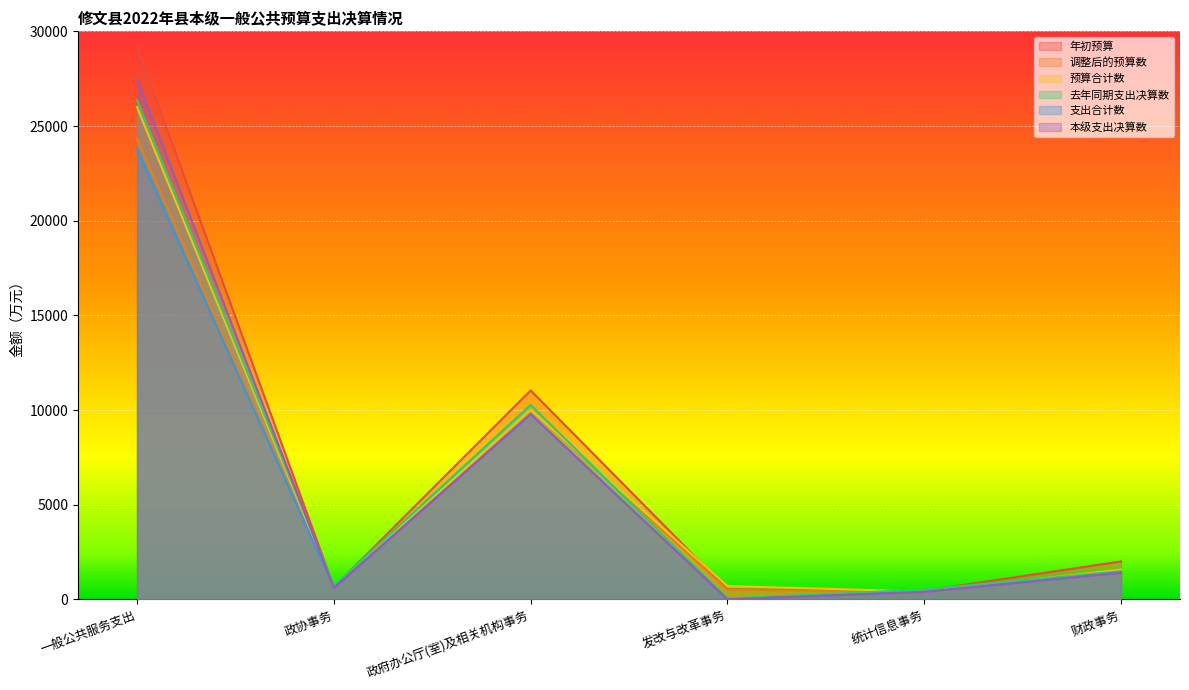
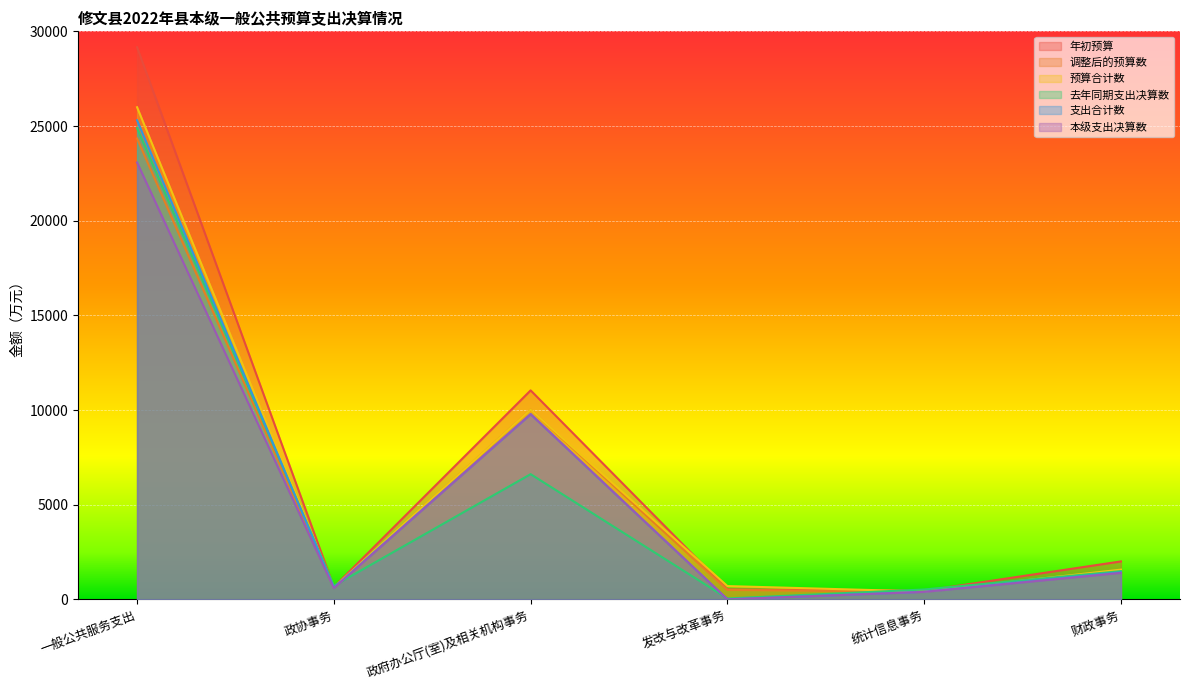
去年同期支出决算数, 一般公共服务支出: 26400 -> 24900
支出合计数, 一般公共服务支出: 23800 -> 25300
本级支出决算数, 一般公共服务支出: 27500 -> 23100
去年同期支出决算数, 政府办公厅(室)及相关机构事务: 10300 -> 6600
